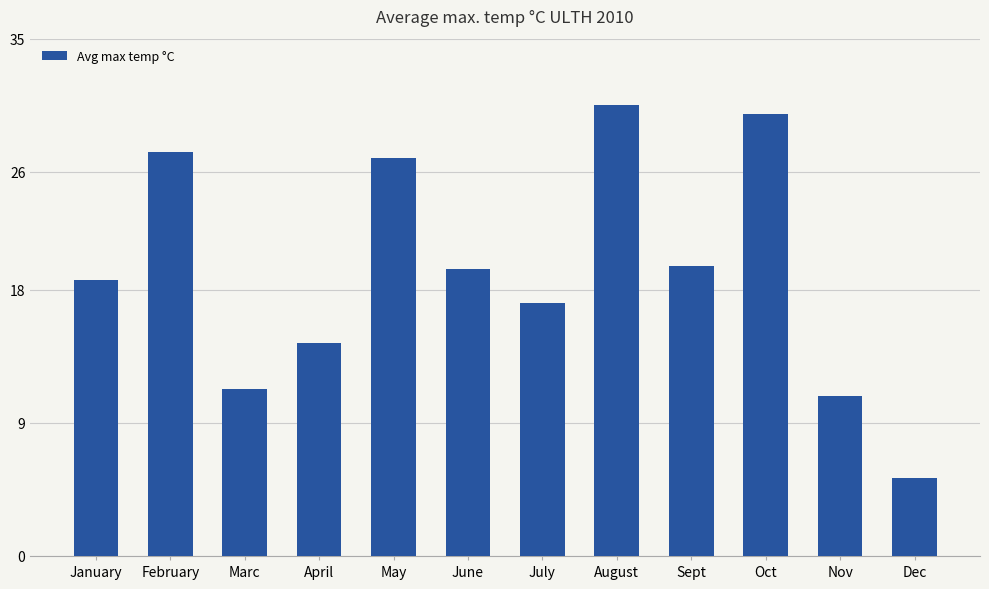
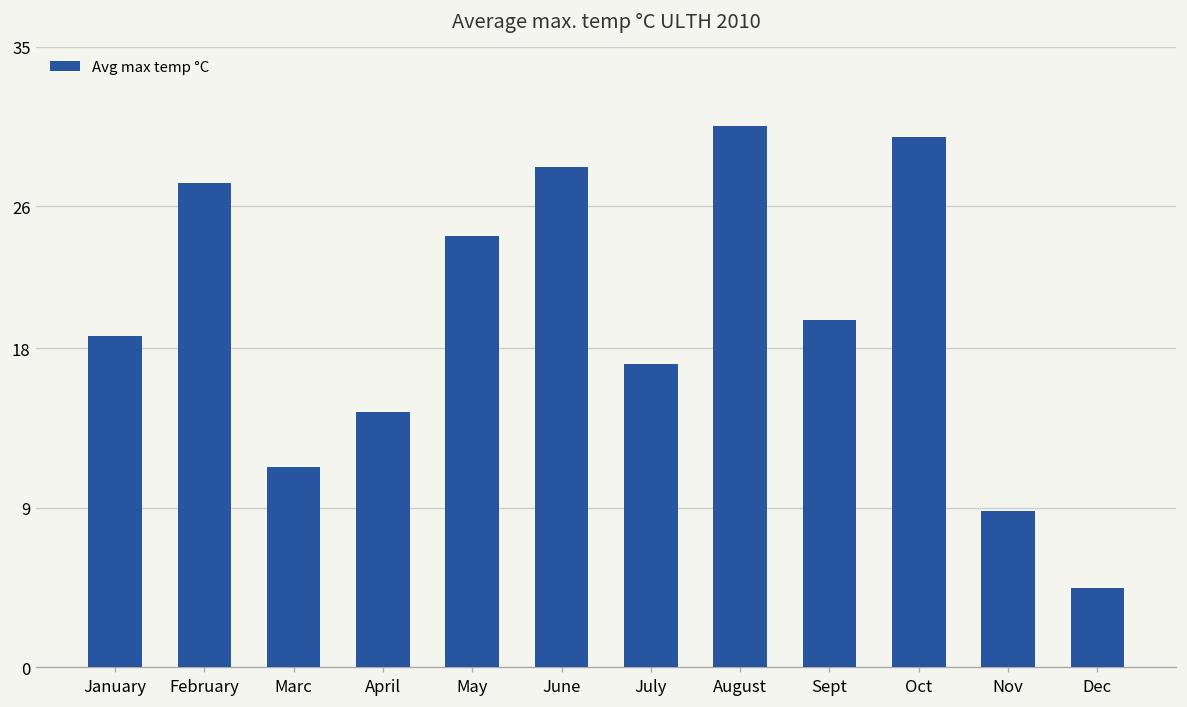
May: 26.9 -> 24.3
June: 19.4 -> 28.2
Nov: 10.8 -> 8.8
Dec: 5.3 -> 4.5
